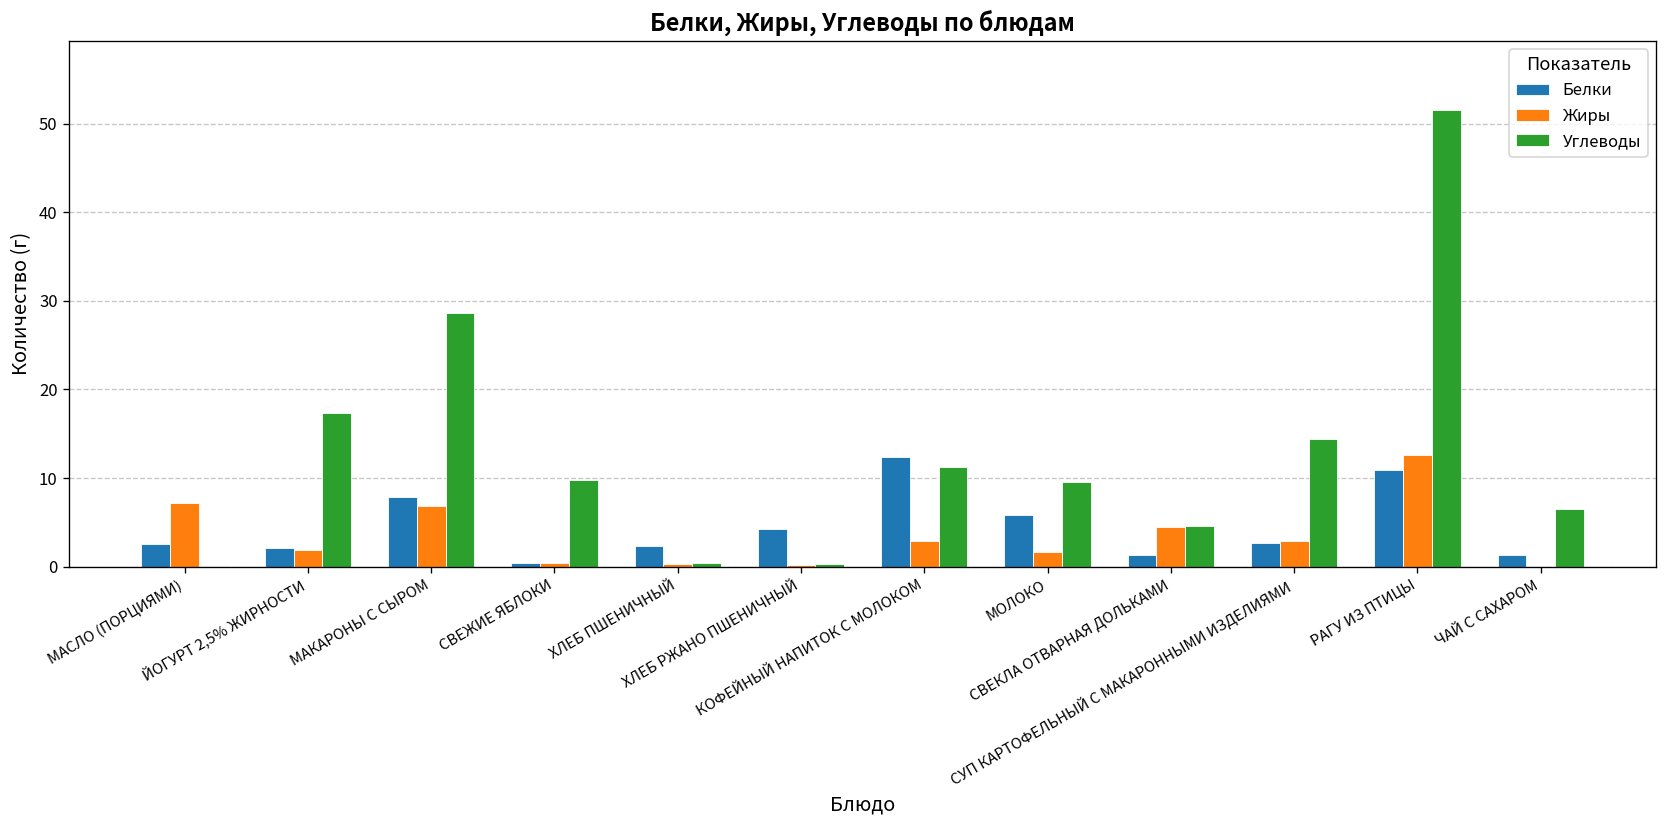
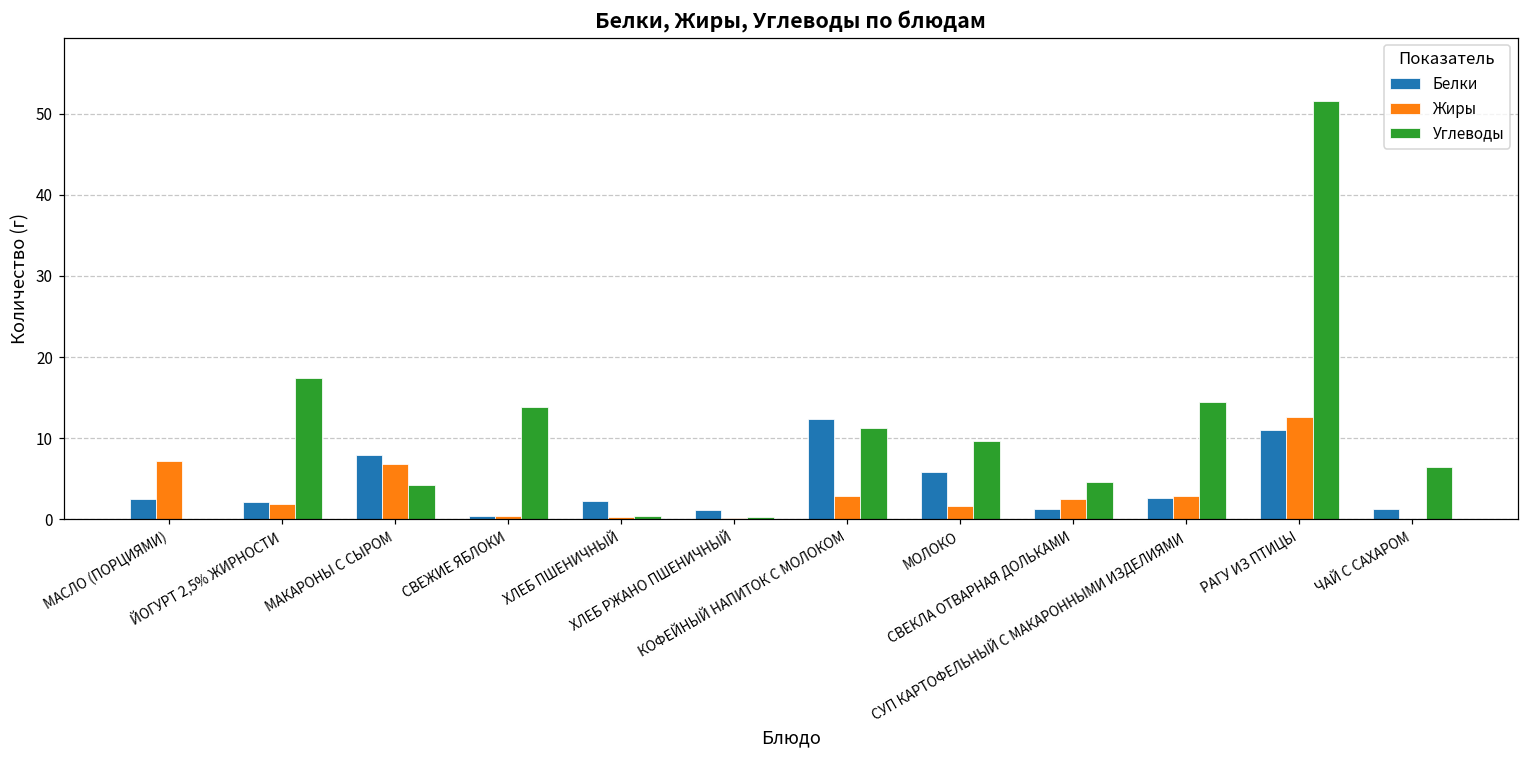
Углеводы, МАКАРОНЫ С СЫРОМ: 29 -> 4
Углеводы, СВЕЖИЕ ЯБЛОКИ: 10 -> 14
Белки, ХЛЕБ РЖАНО ПШЕНИЧНЫЙ: 4 -> 1
Жиры, СВЕКЛА ОТВАРНАЯ ДОЛЬКАМИ: 5 -> 3
